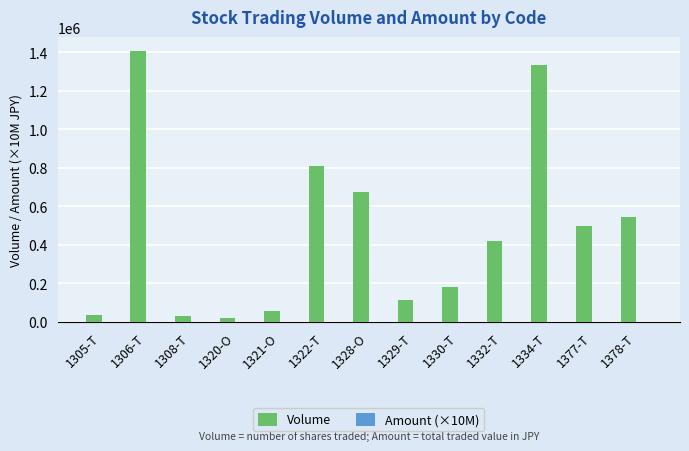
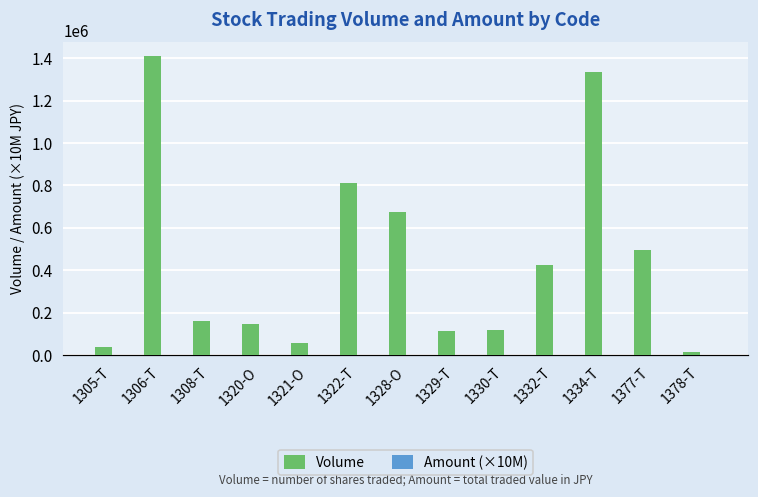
Volume, 1308-T: 30000 -> 160000
Volume, 1320-O: 20000 -> 150000
Volume, 1330-T: 180000 -> 120000
Volume, 1378-T: 550000 -> 10000
